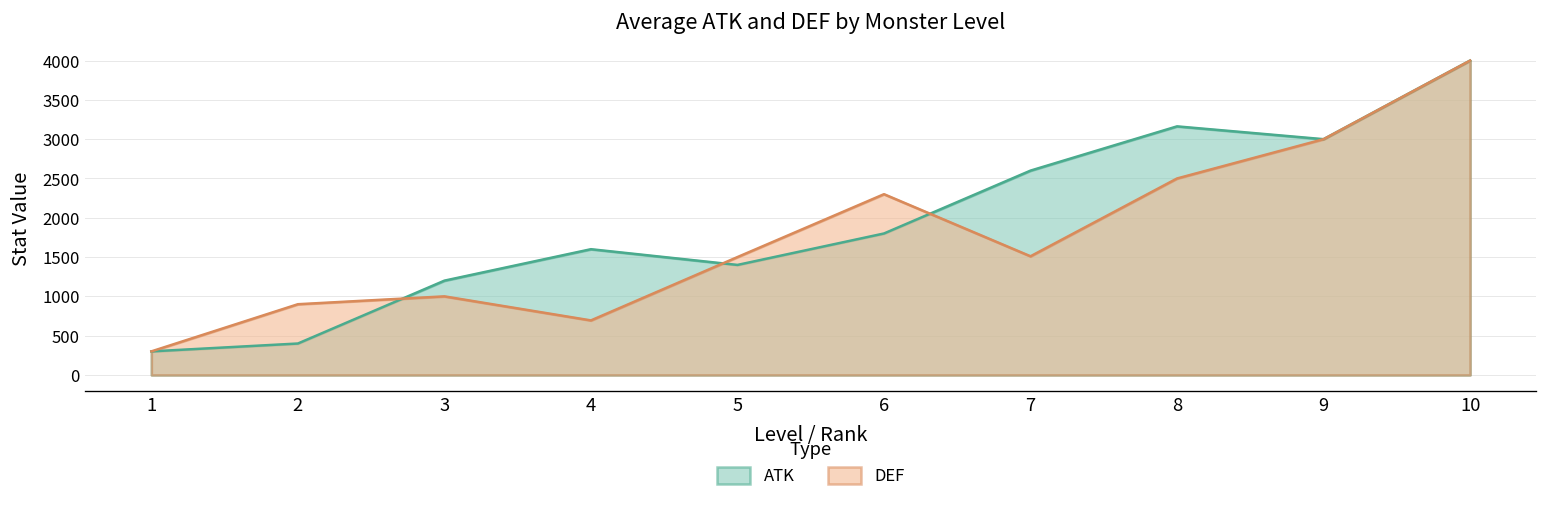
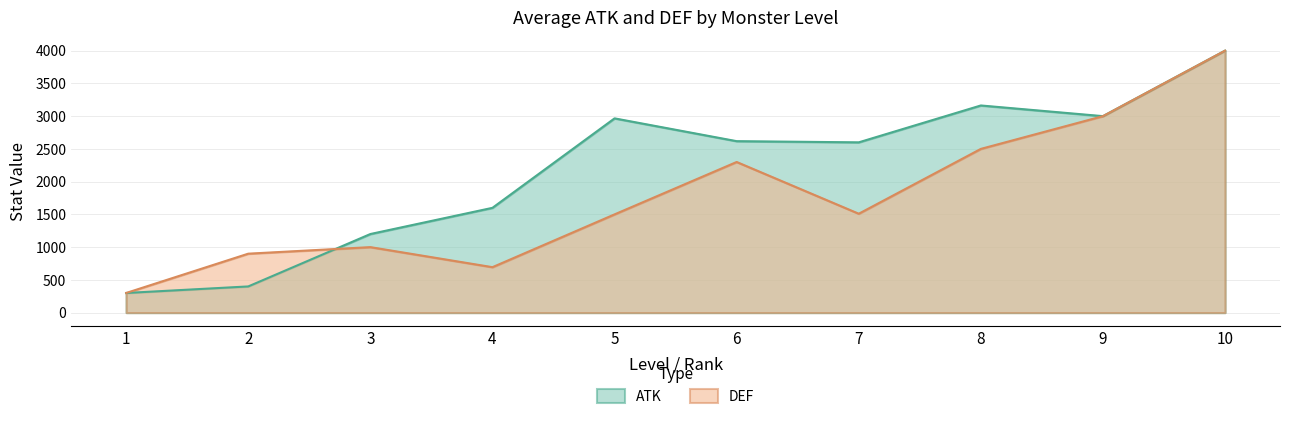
ATK, 5: 1400 -> 3000
ATK, 6: 1800 -> 2600
